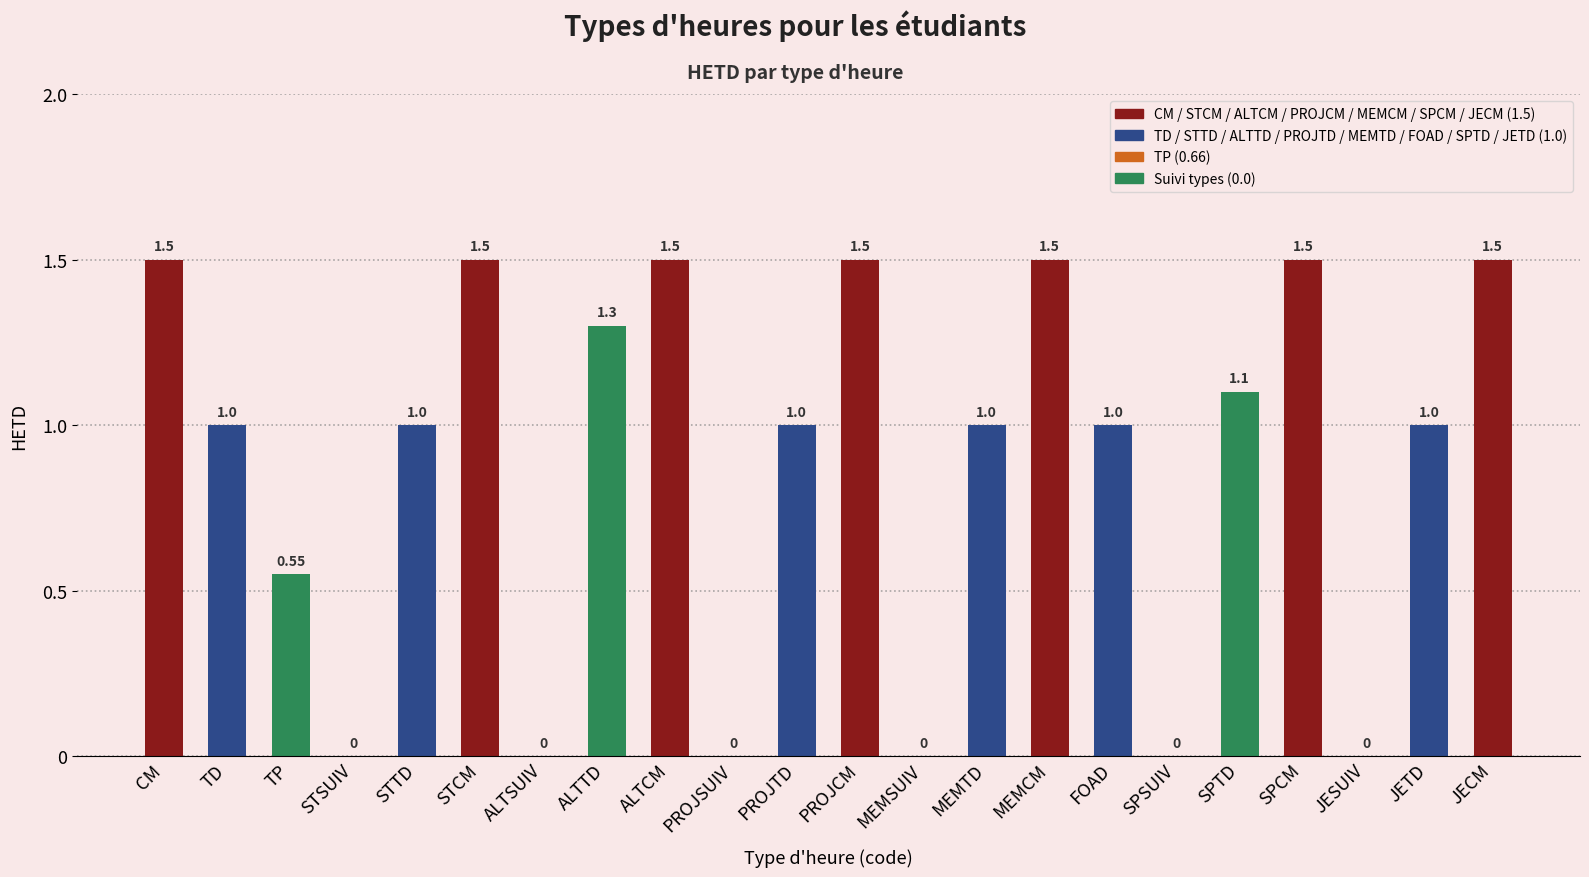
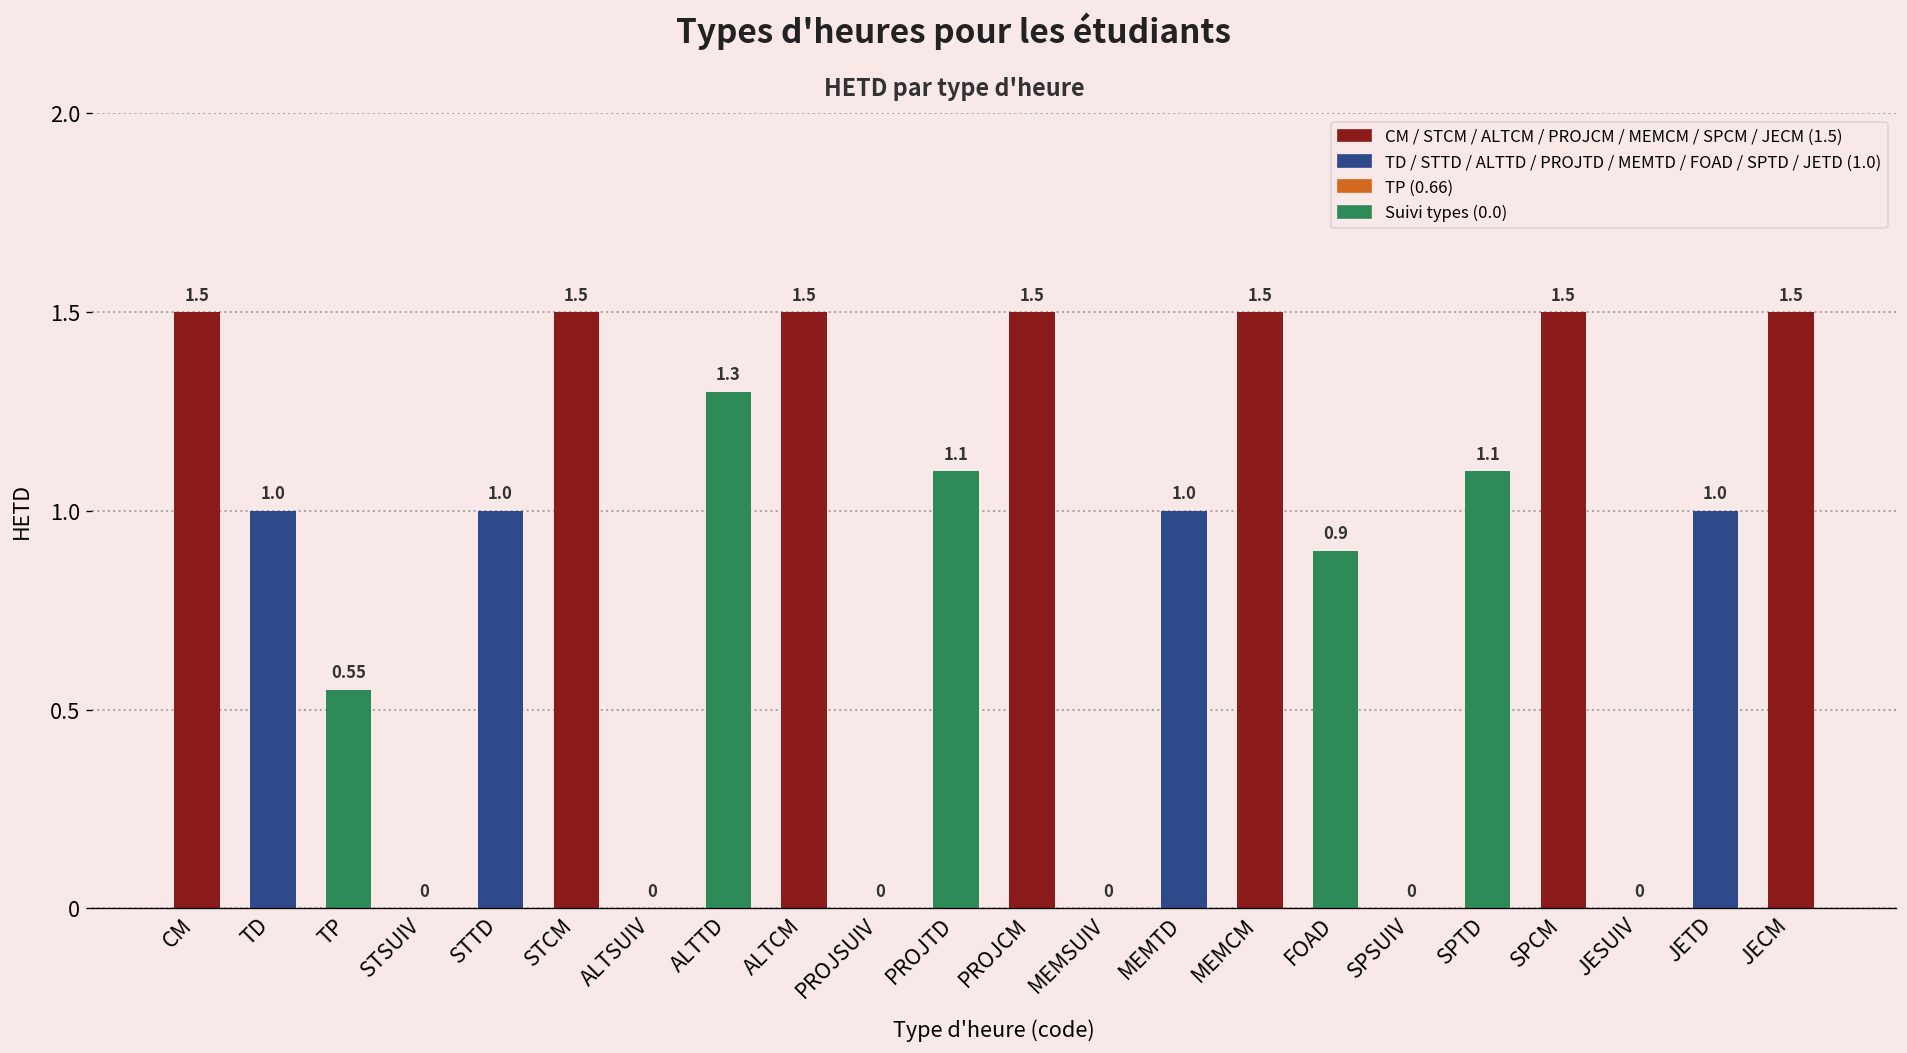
PROJTD: 1.0 -> 1.1
FOAD: 1.0 -> 0.9
